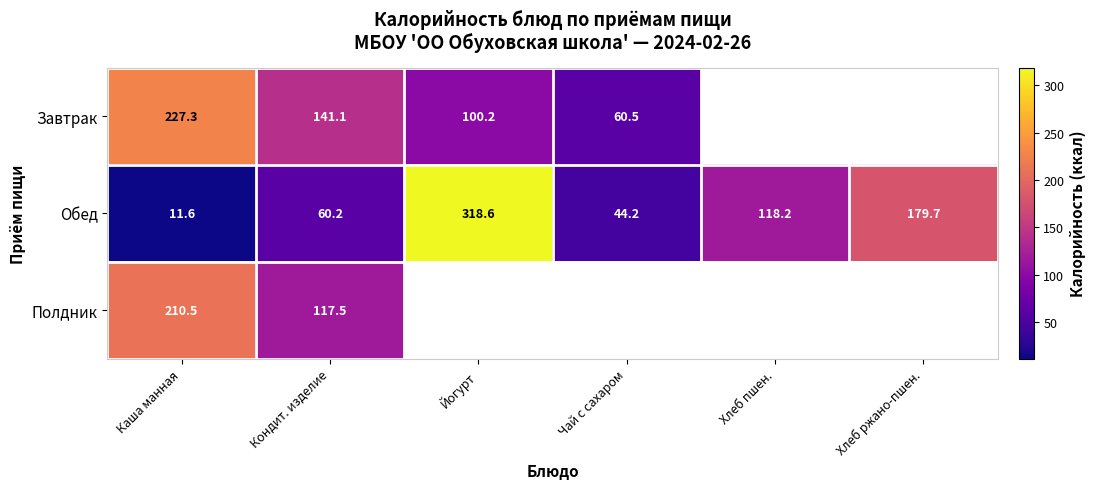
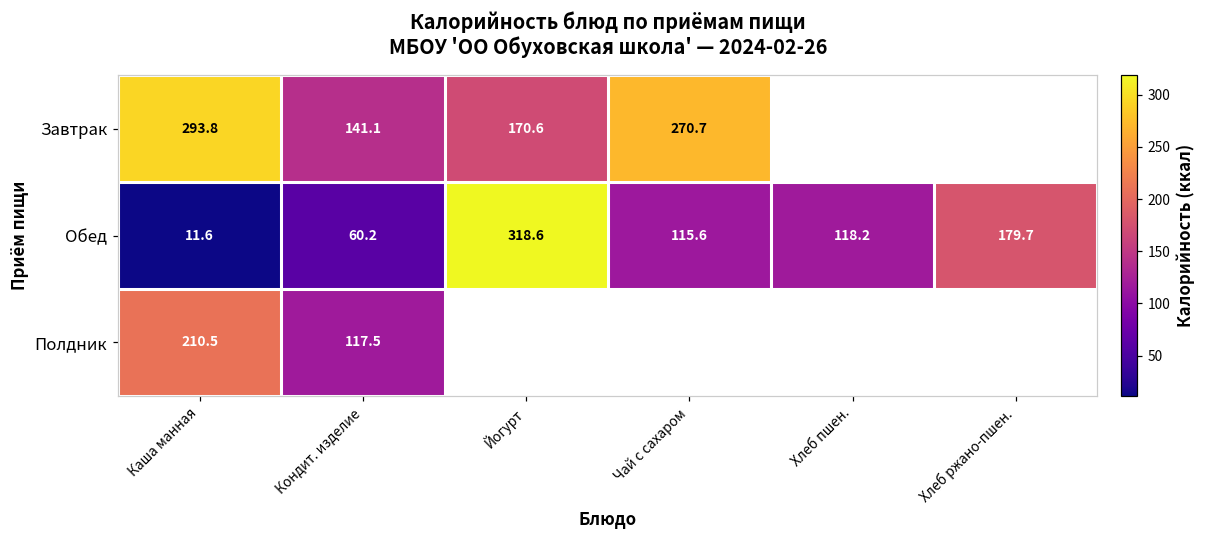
Завтрак, Каша манная: 227.3 -> 293.8
Завтрак, Йогурт: 100.2 -> 170.6
Завтрак, Чай с сахаром: 60.5 -> 270.7
Обед, Чай с сахаром: 44.2 -> 115.6
